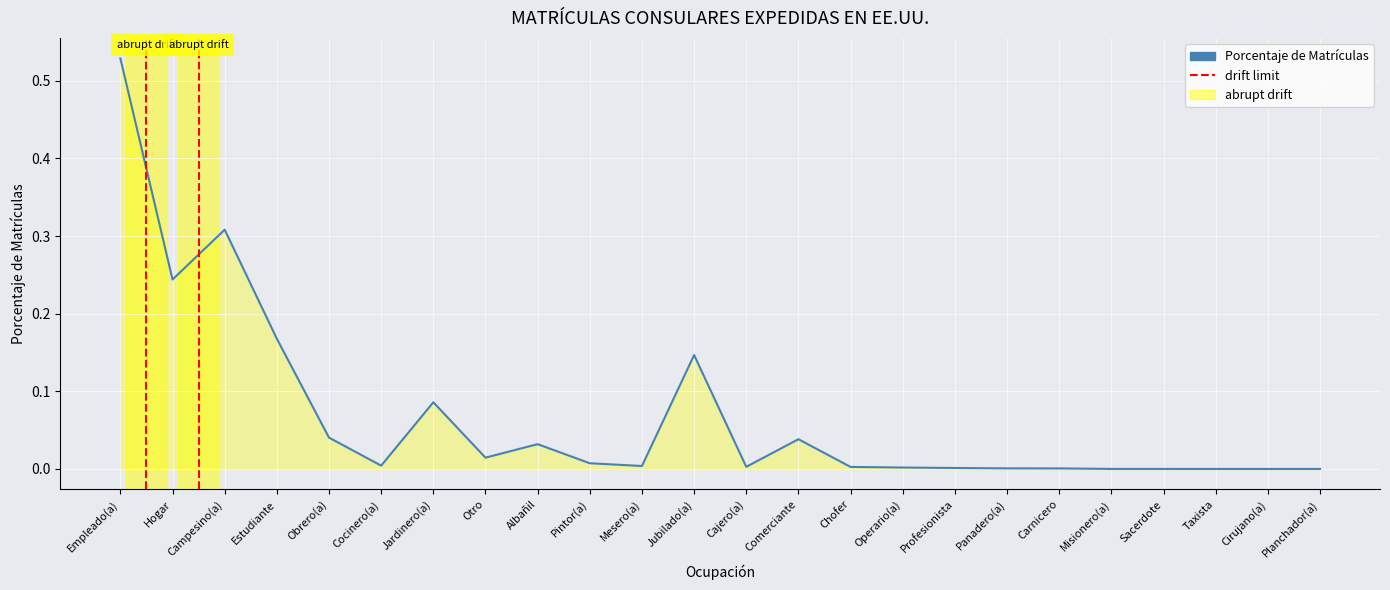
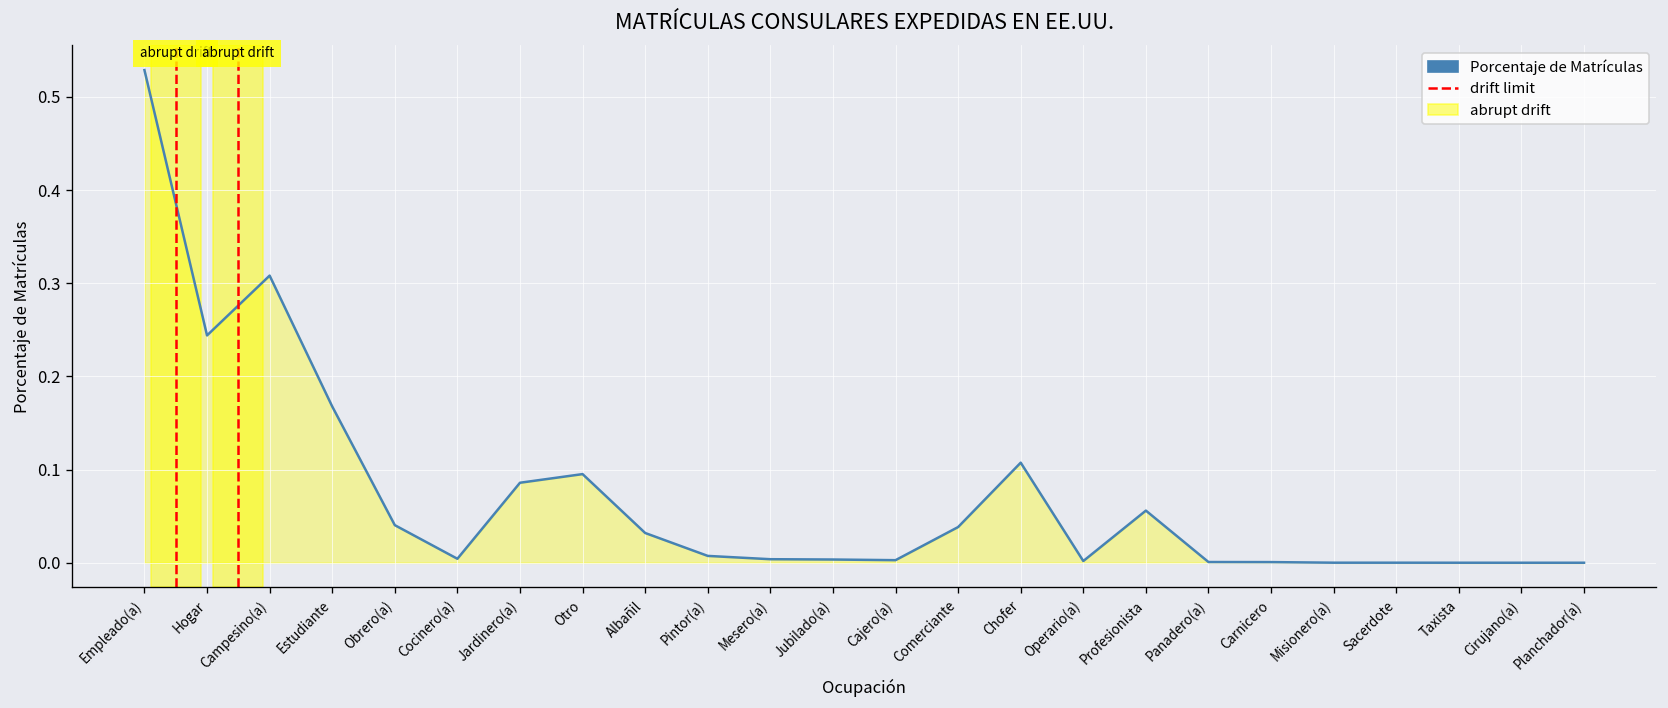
Otro: 0.01 -> 0.10
Jubilado(a): 0.15 -> 0.00
Chofer: 0.00 -> 0.11
Profesionista: 0.00 -> 0.06
